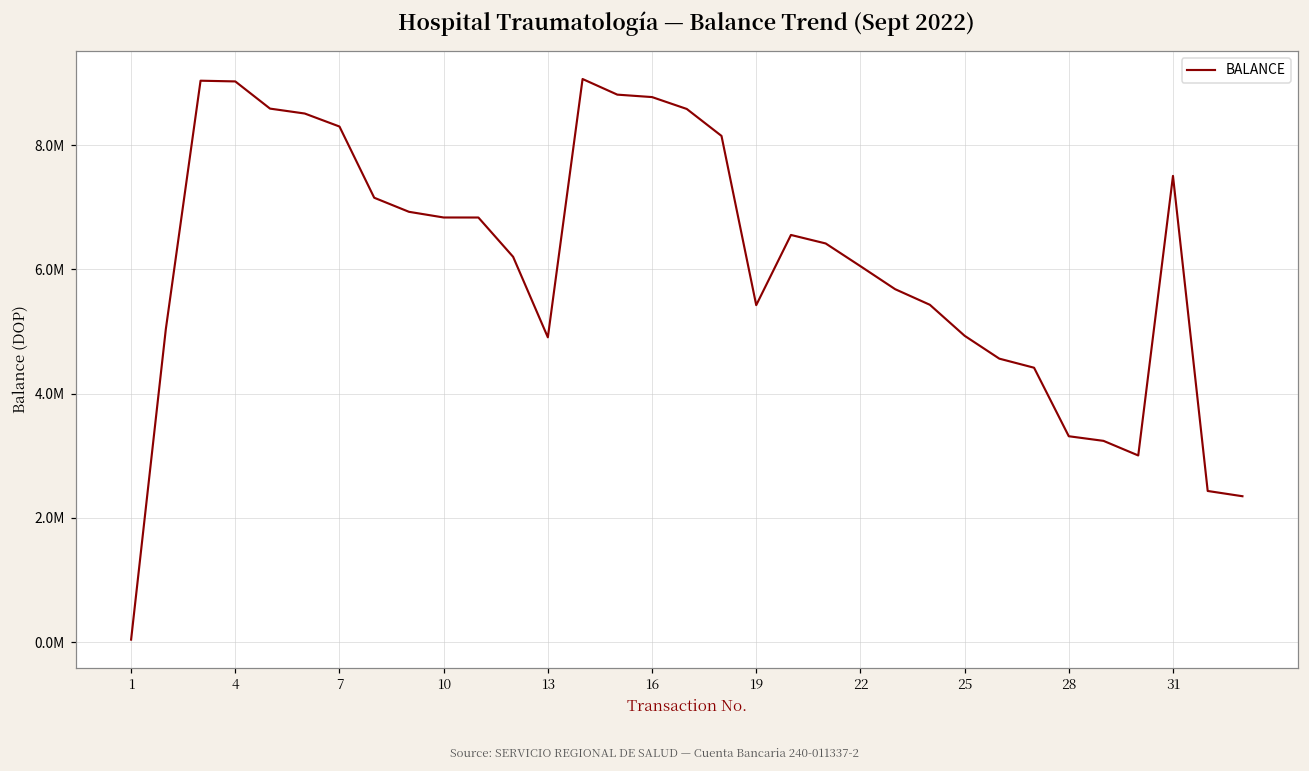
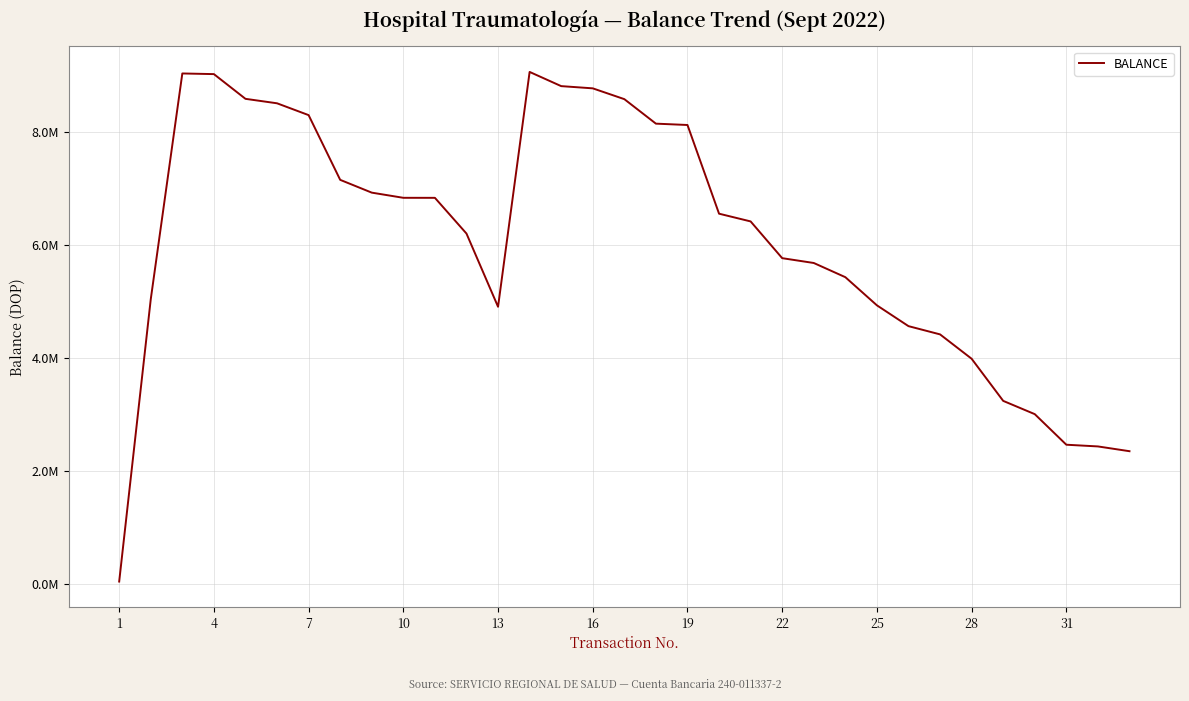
19: 5400000 -> 8100000
22: 6100000 -> 5800000
28: 3300000 -> 4000000
31: 7500000 -> 2500000
